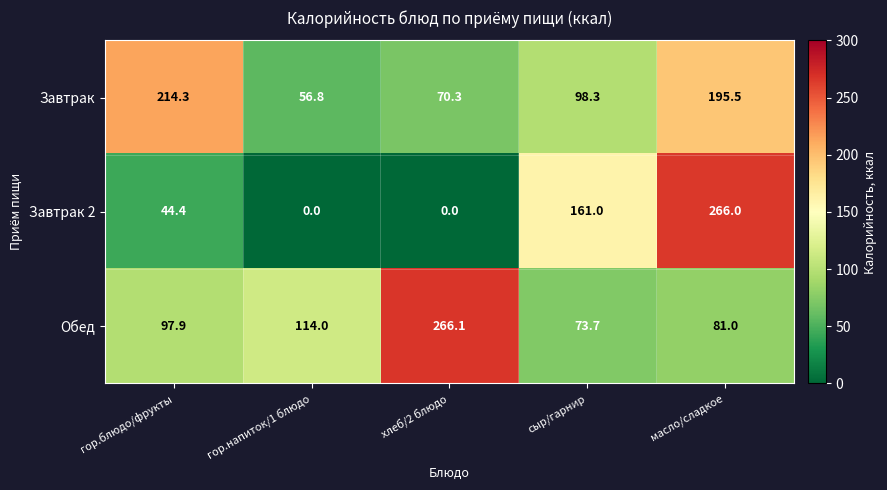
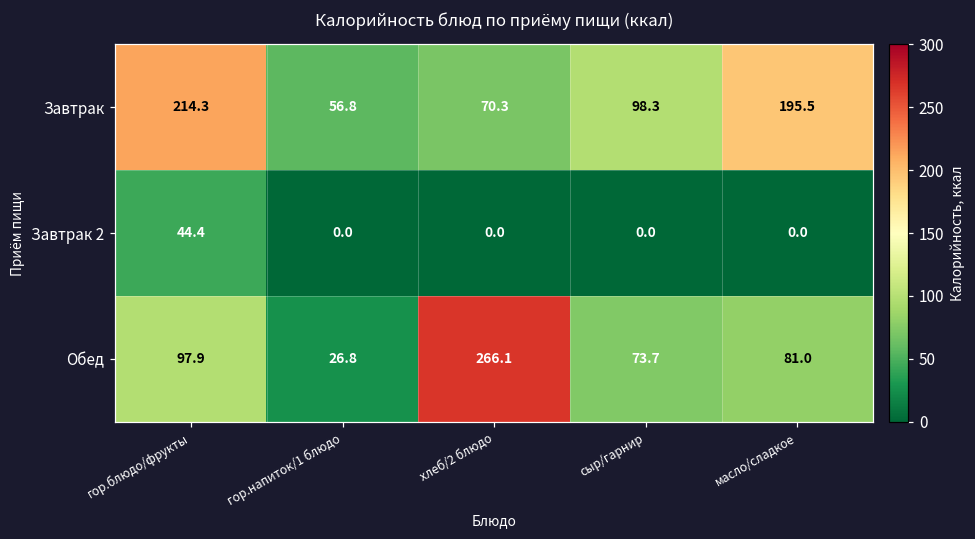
Завтрак 2, сыр/гарнир: 161.0 -> 0.0
Завтрак 2, масло/сладкое: 266.0 -> 0.0
Обед, гор.напиток/1 блюдо: 114.0 -> 26.8
